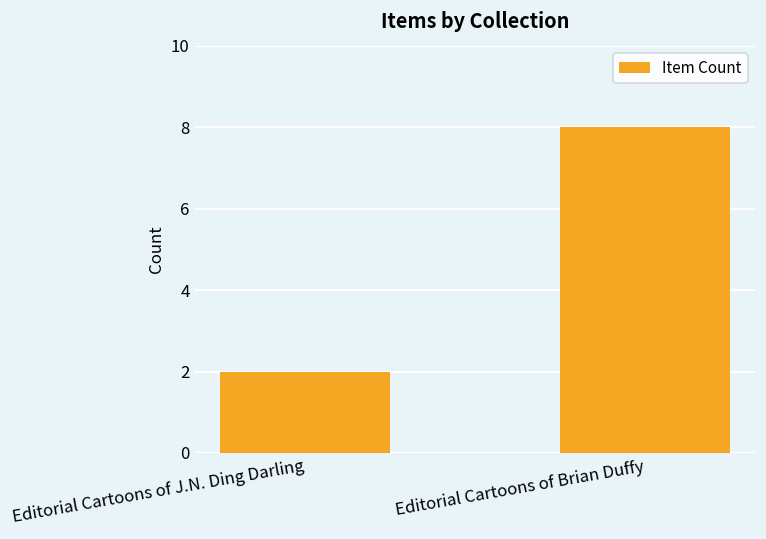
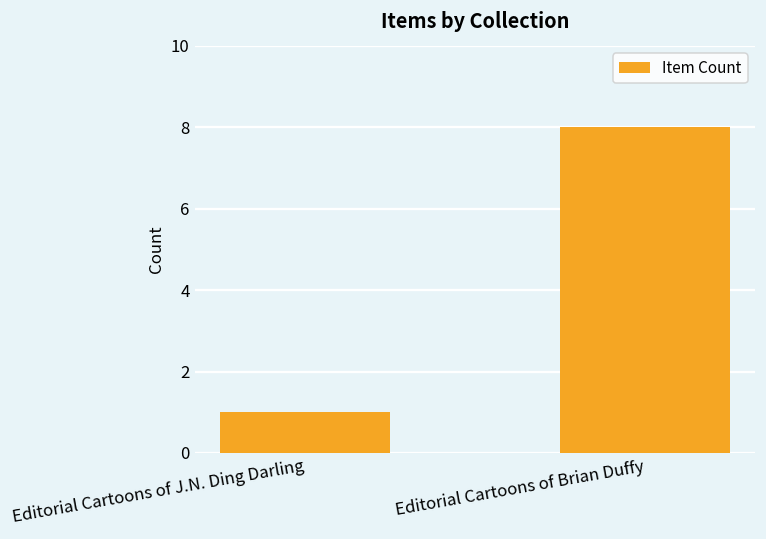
Editorial Cartoons of J.N. Ding Darling: 2 -> 1
